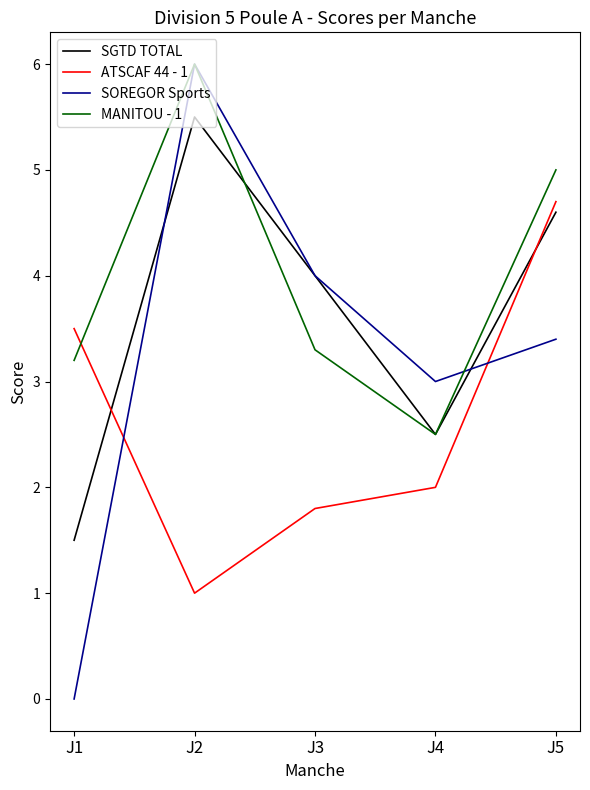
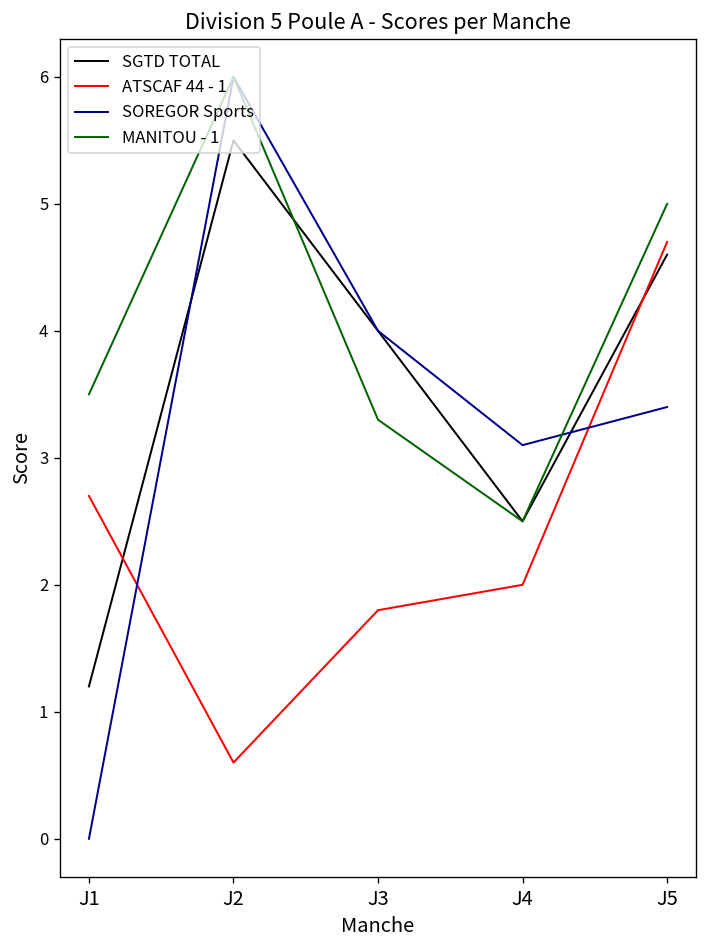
SGTD TOTAL, J1: 1.5 -> 1.2
ATSCAF 44 - 1, J1: 3.5 -> 2.7
MANITOU - 1, J1: 3.2 -> 3.5
ATSCAF 44 - 1, J2: 1.0 -> 0.6
SOREGOR Sports, J4: 3.0 -> 3.1
